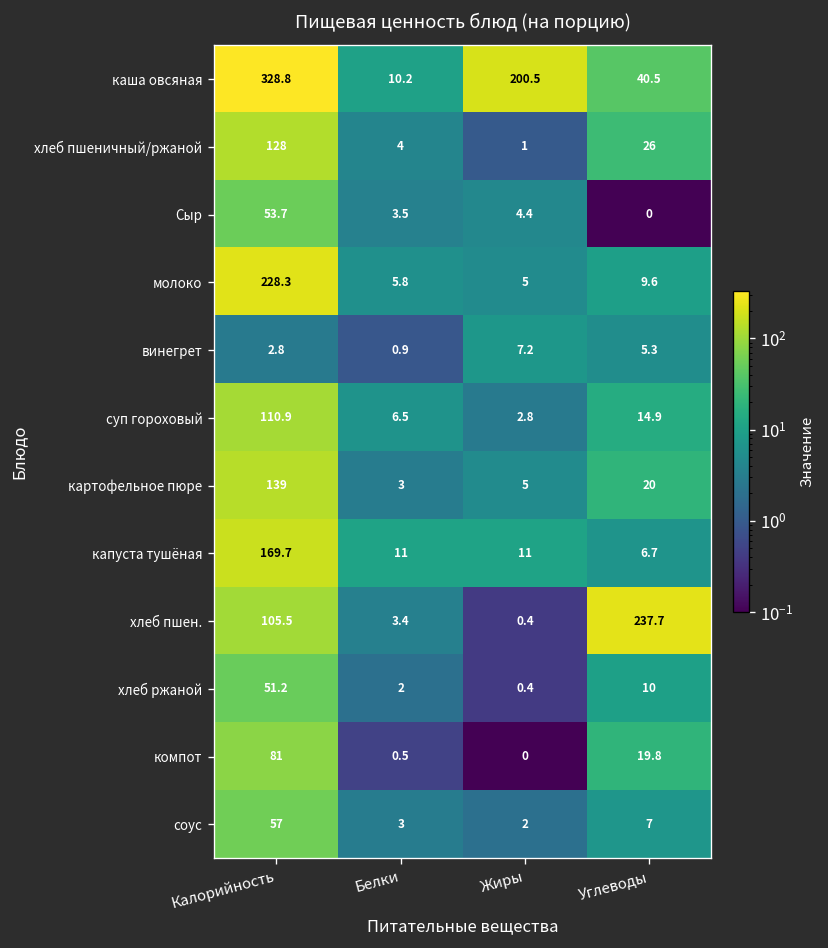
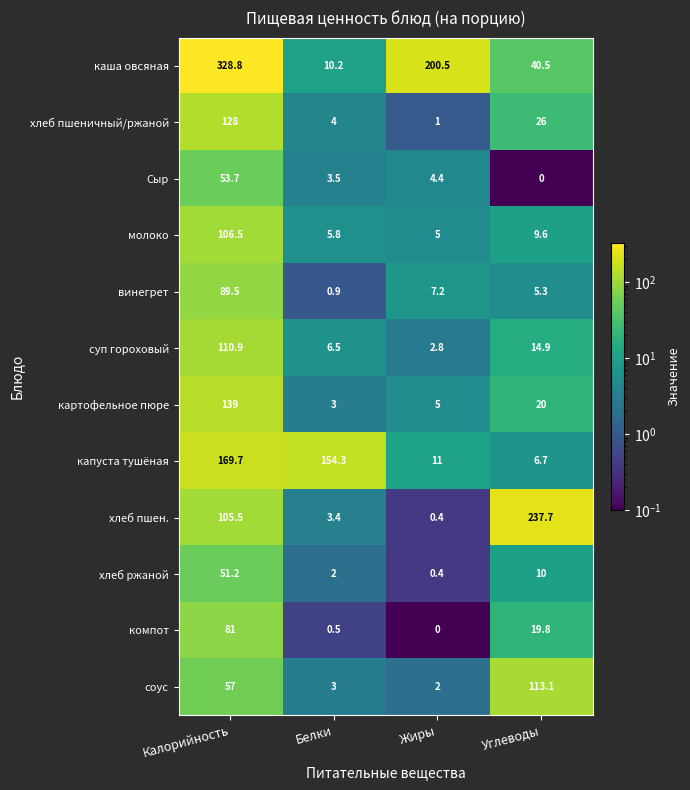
молоко, Калорийность: 228.3 -> 106.5
винегрет, Калорийность: 2.8 -> 89.5
капуста тушёная, Белки: 11 -> 154.3
соус, Углеводы: 7 -> 113.1
